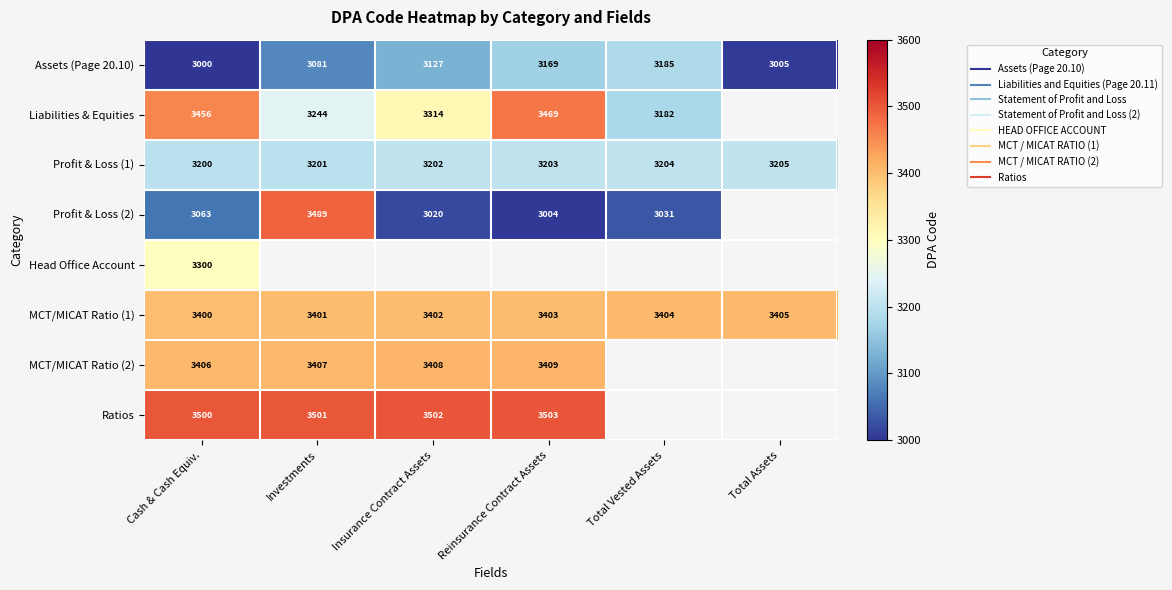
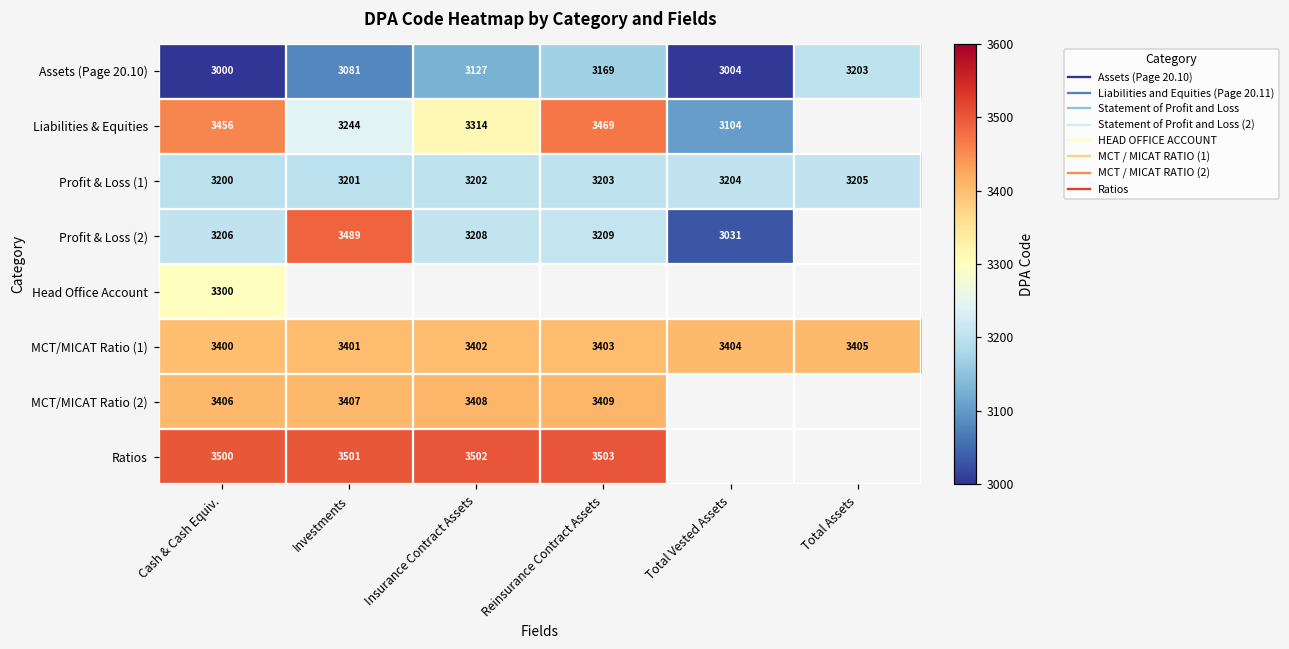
Assets (Page 20.10), Total Vested Assets: 3185 -> 3004
Assets (Page 20.10), Total Assets: 3005 -> 3203
Liabilities & Equities, Total Vested Assets: 3182 -> 3104
Profit & Loss (2), Cash & Cash Equiv.: 3063 -> 3206
Profit & Loss (2), Insurance Contract Assets: 3020 -> 3208
Profit & Loss (2), Reinsurance Contract Assets: 3004 -> 3209
